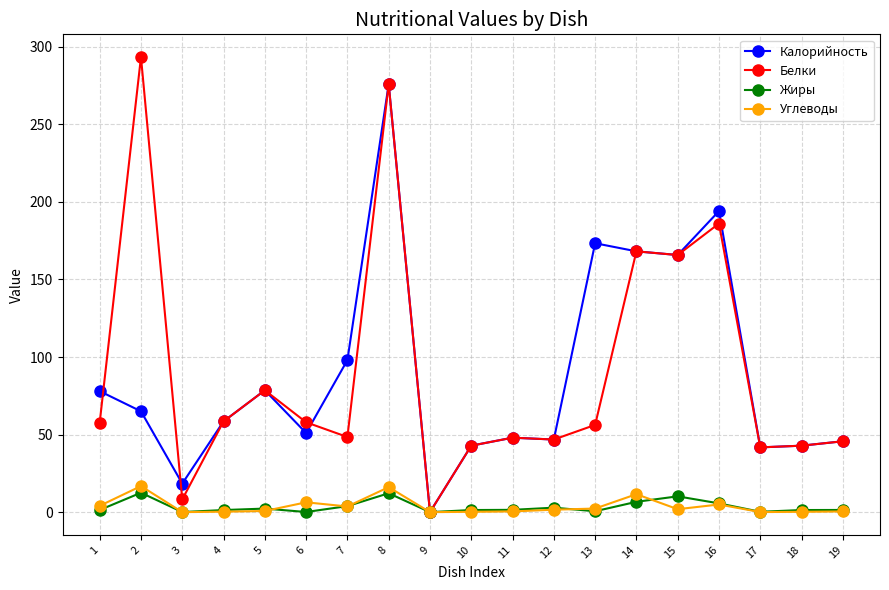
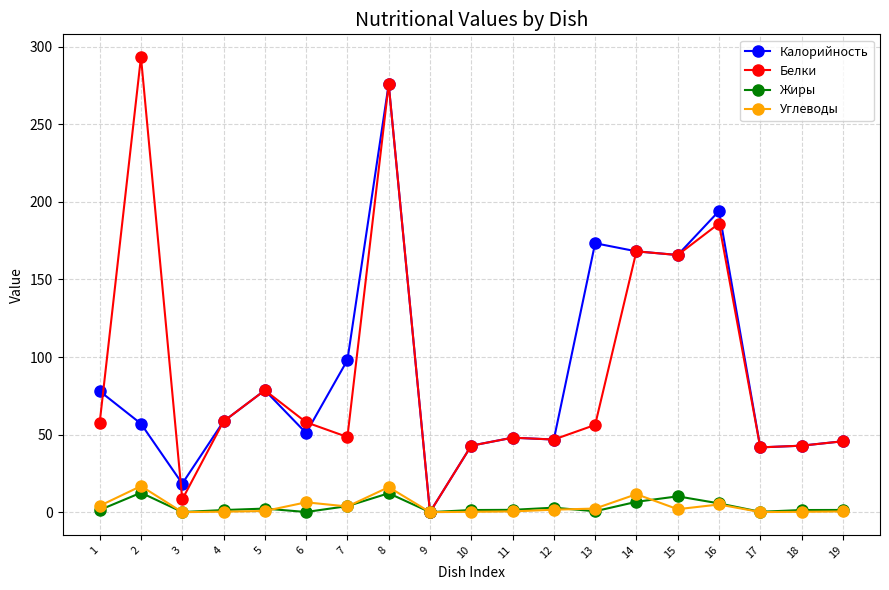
Калорийность, 2: 65 -> 57
